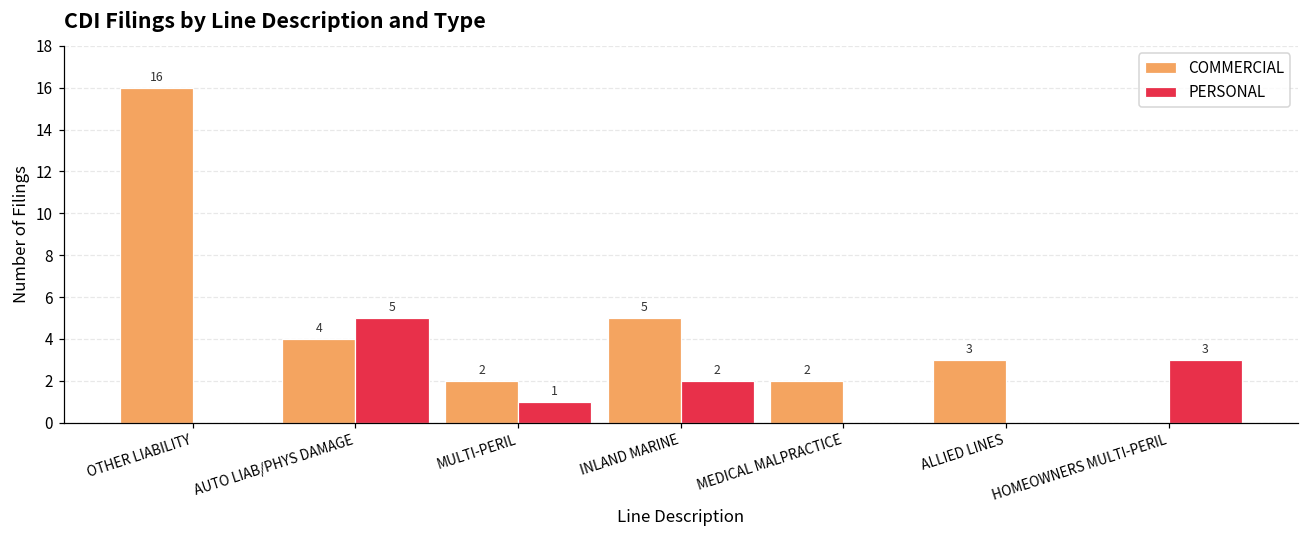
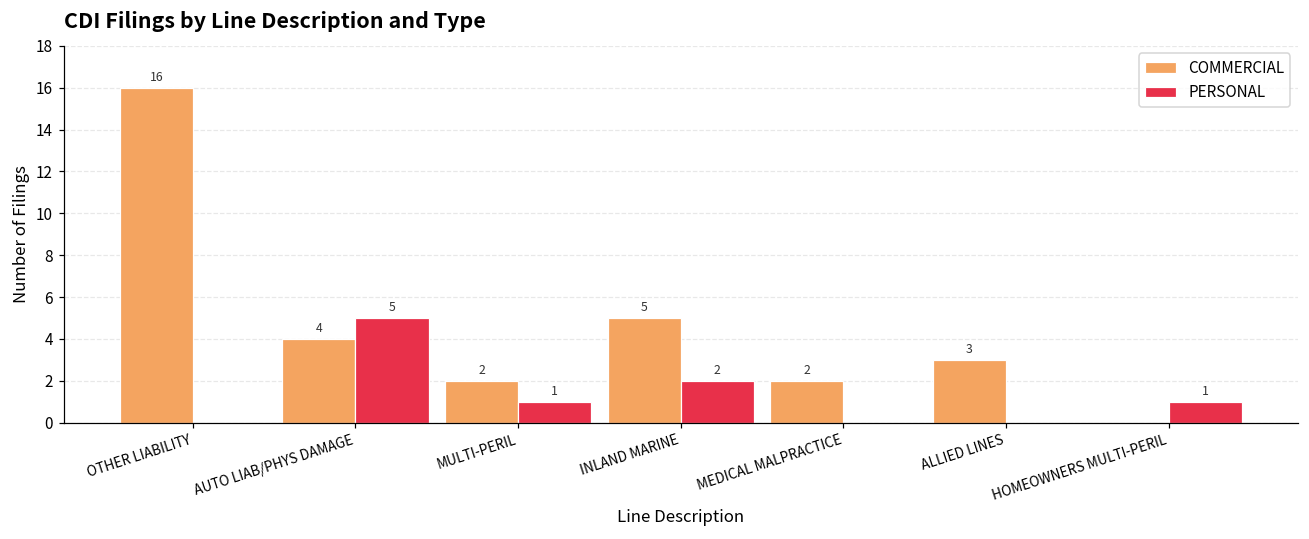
PERSONAL, HOMEOWNERS MULTI-PERIL: 3 -> 1
